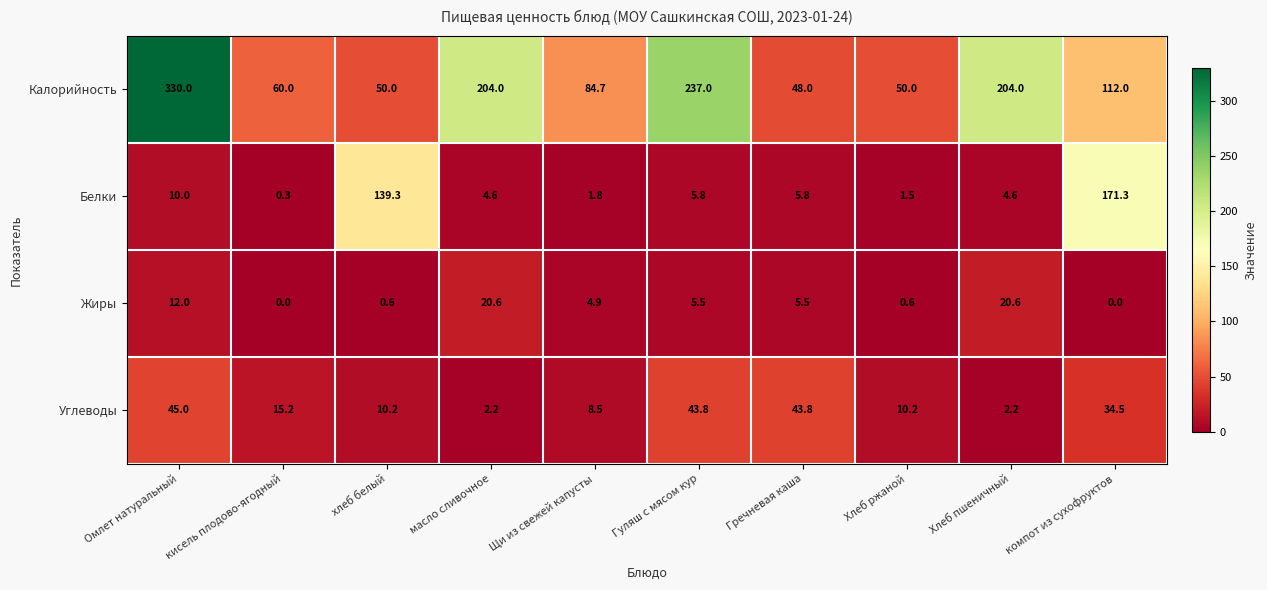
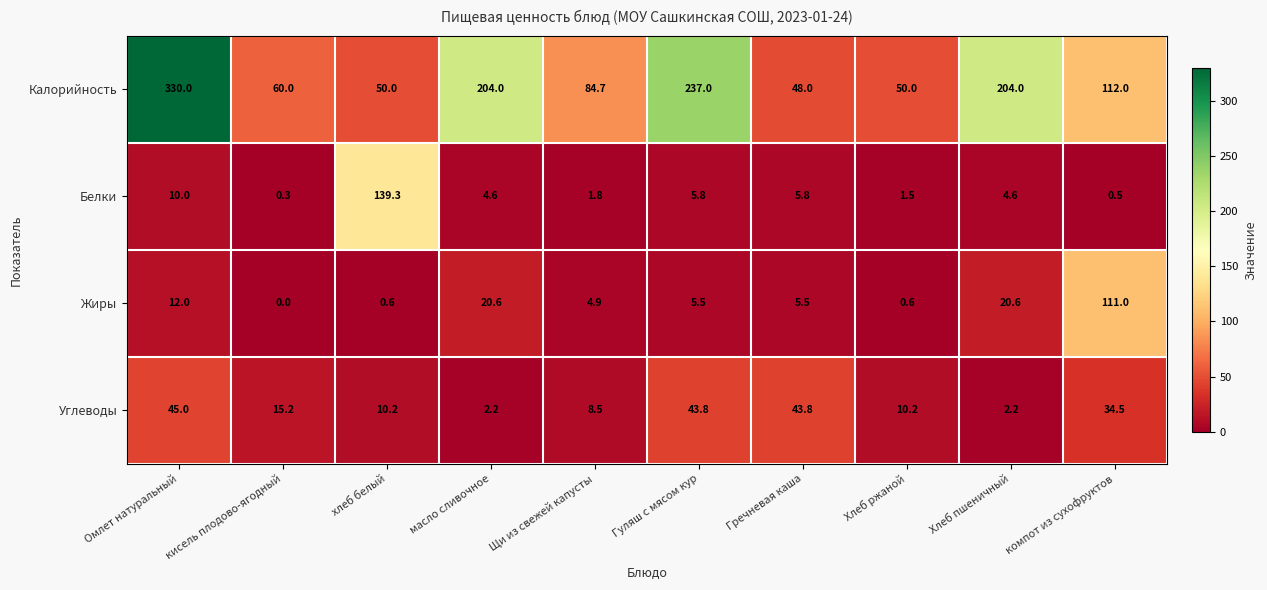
Белки, компот из сухофруктов: 171.3 -> 0.5
Жиры, компот из сухофруктов: 0.0 -> 111.0
